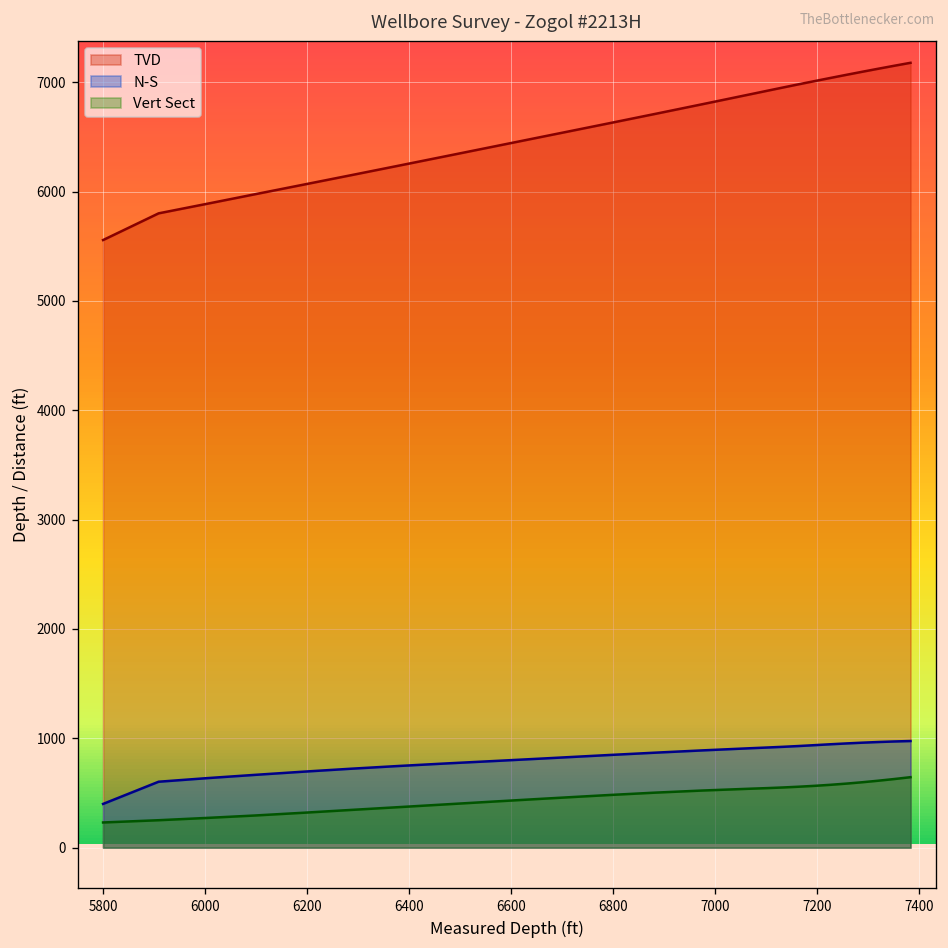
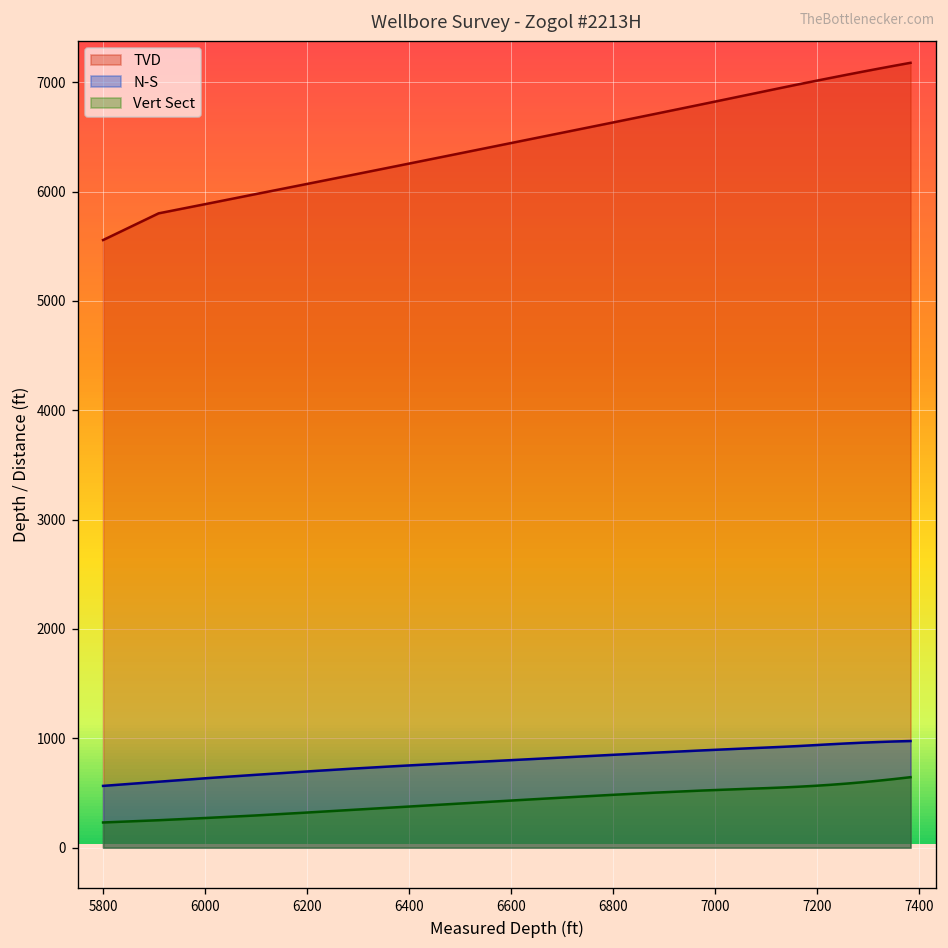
N-S, 5800: 400 -> 600
